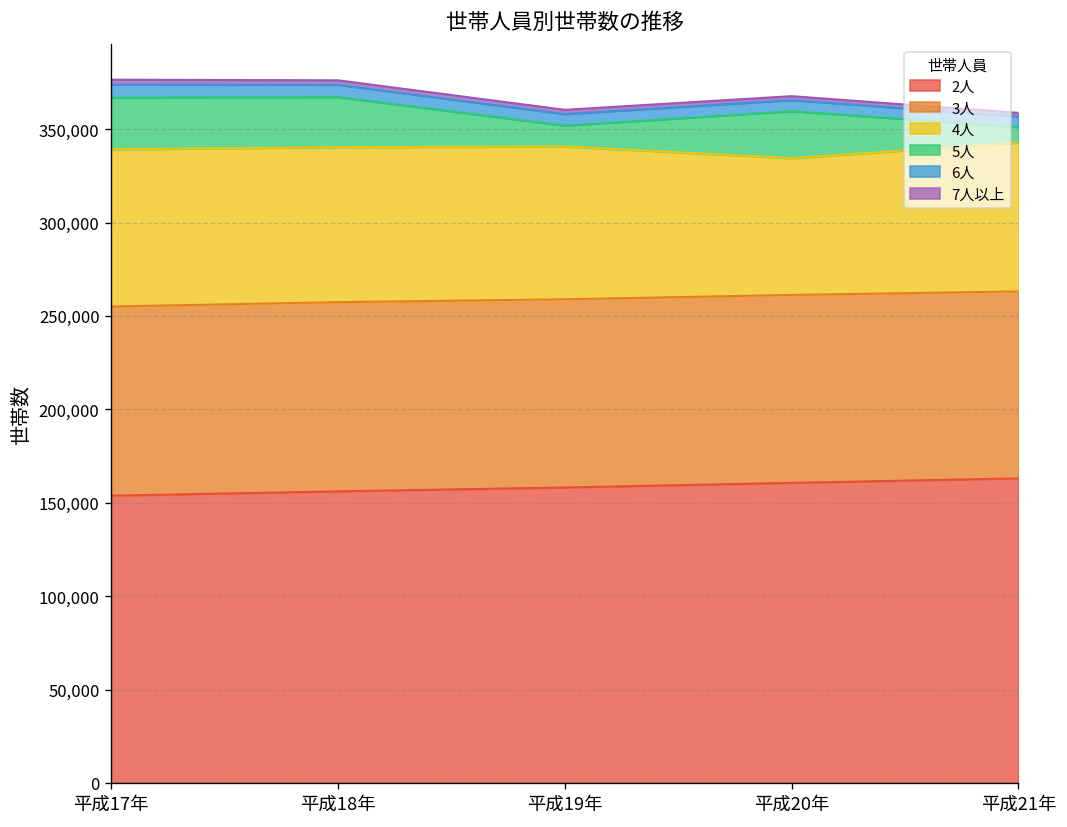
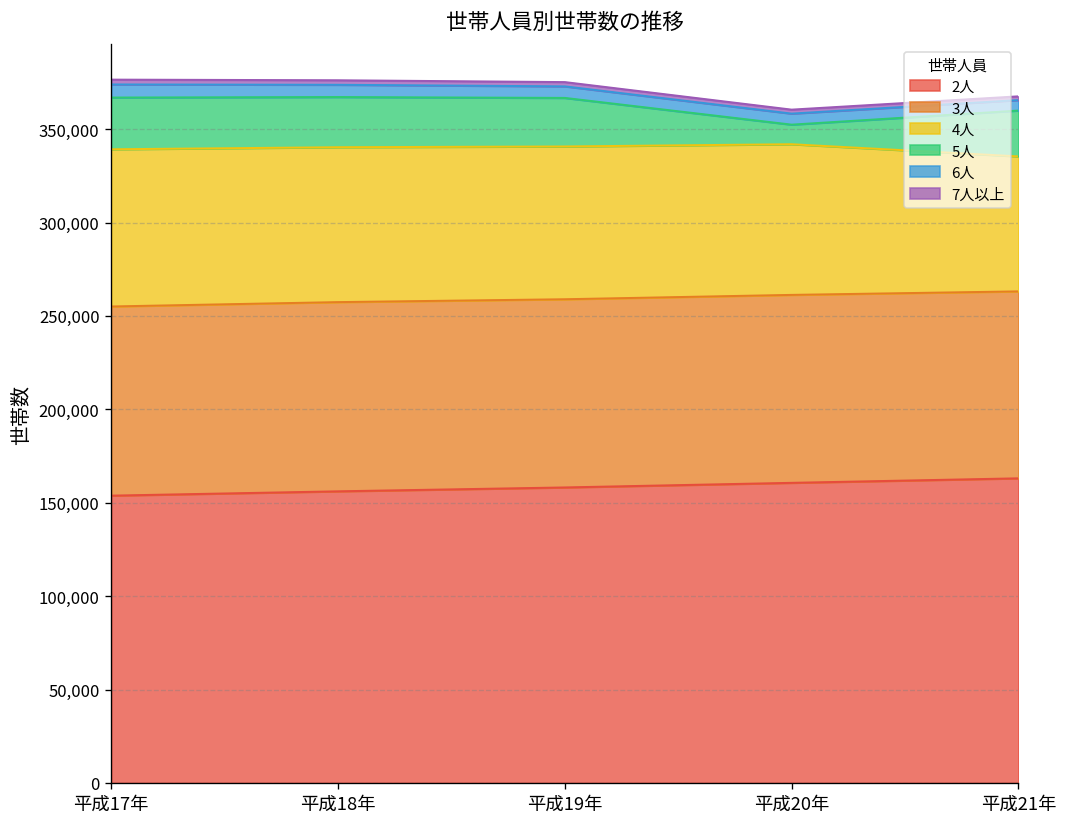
5人, 平成19年: 11,000 -> 26,000
4人, 平成20年: 73,000 -> 81,000
5人, 平成20年: 25,000 -> 10,000
4人, 平成21年: 80,000 -> 72,000
5人, 平成21年: 8,000 -> 25,000
